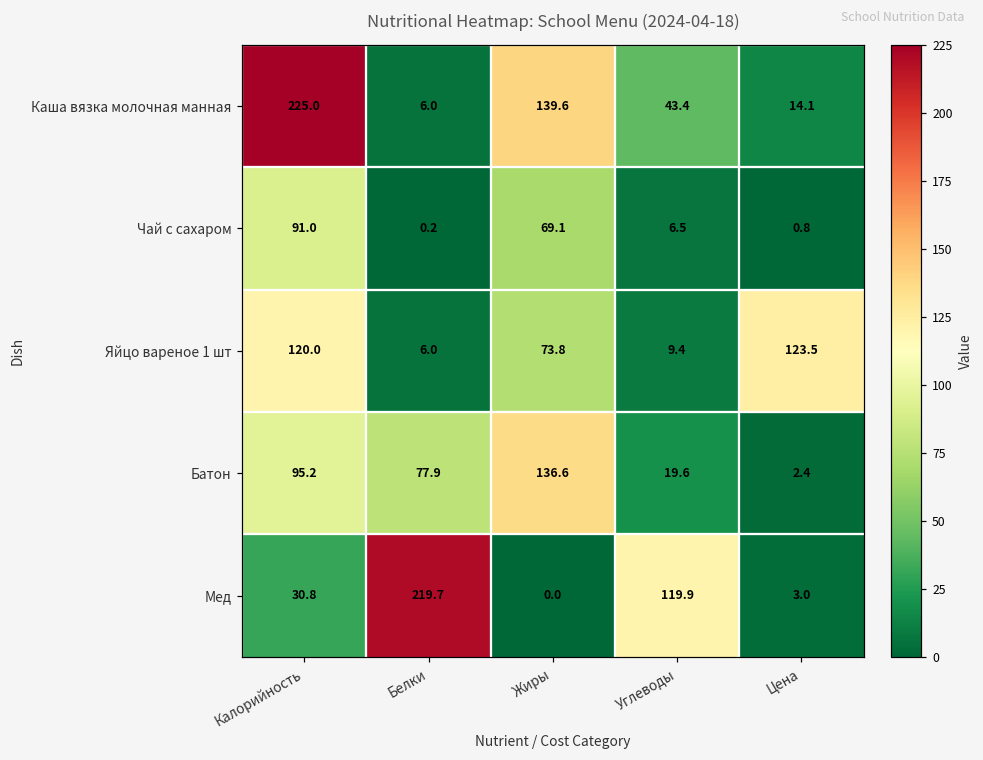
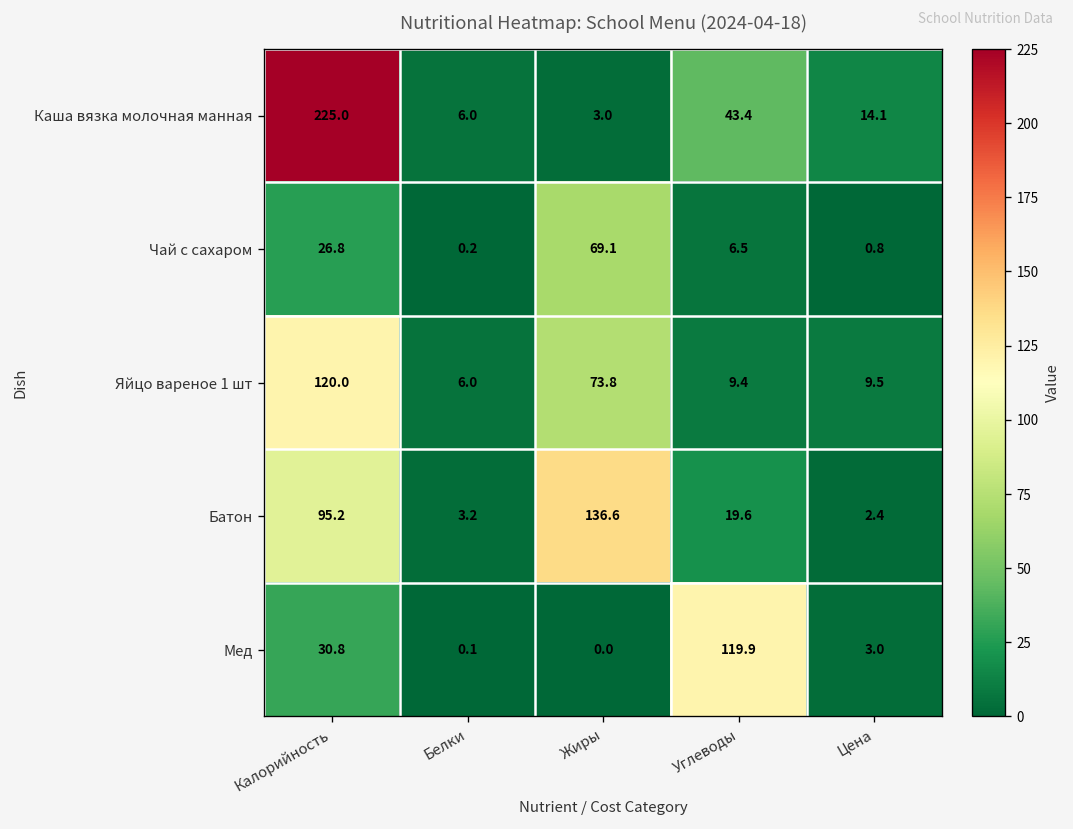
Каша вязка молочная манная, Жиры: 139.6 -> 3.0
Чай с сахаром, Калорийность: 91.0 -> 26.8
Яйцо вареное 1 шт, Цена: 123.5 -> 9.5
Батон, Белки: 77.9 -> 3.2
Мед, Белки: 219.7 -> 0.1
